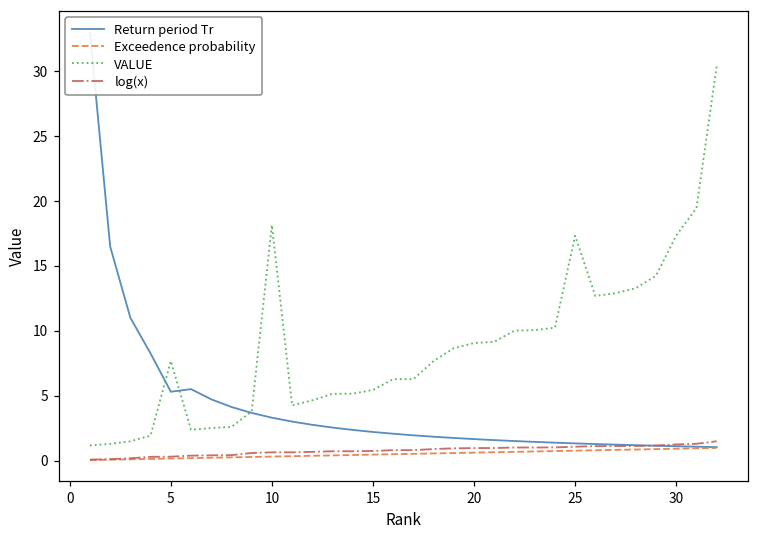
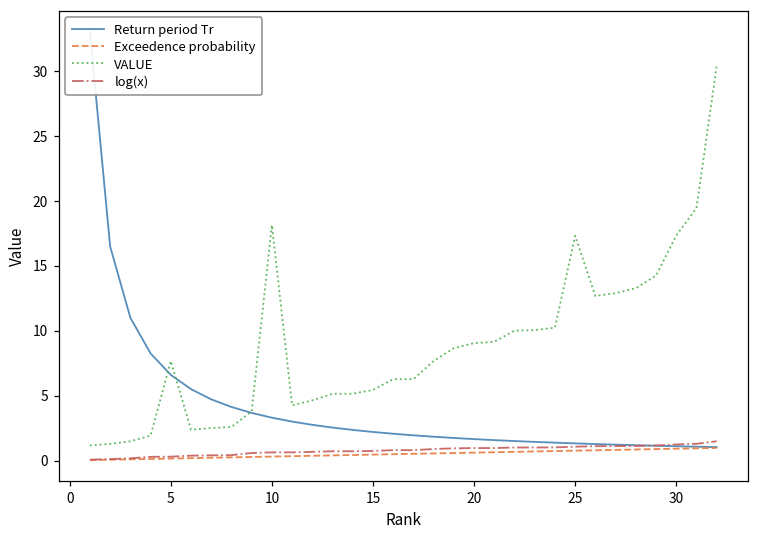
Return period Tr, 5: 5.3 -> 6.6
